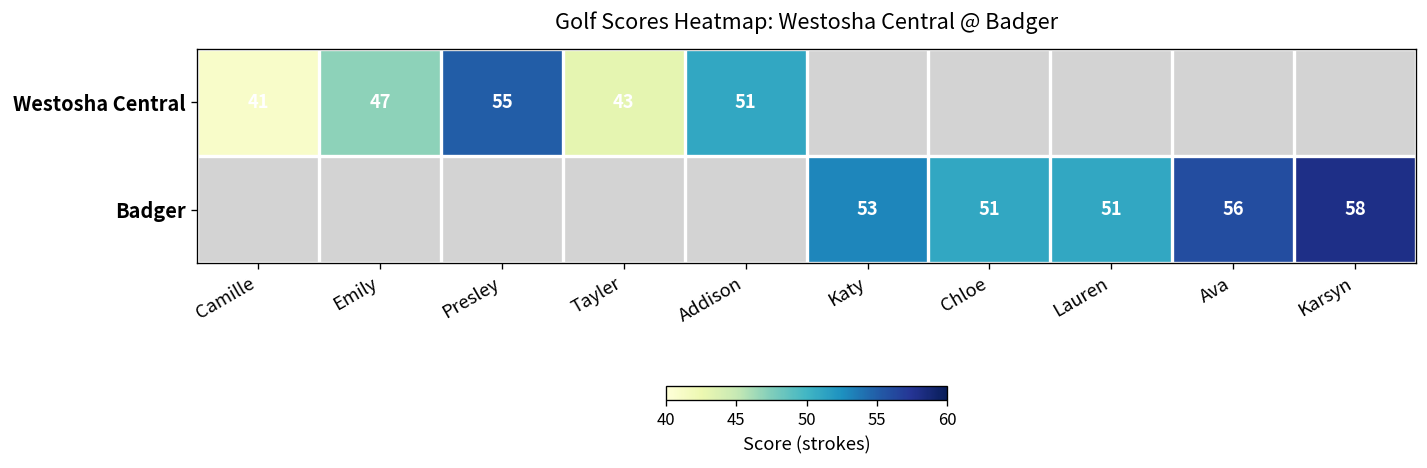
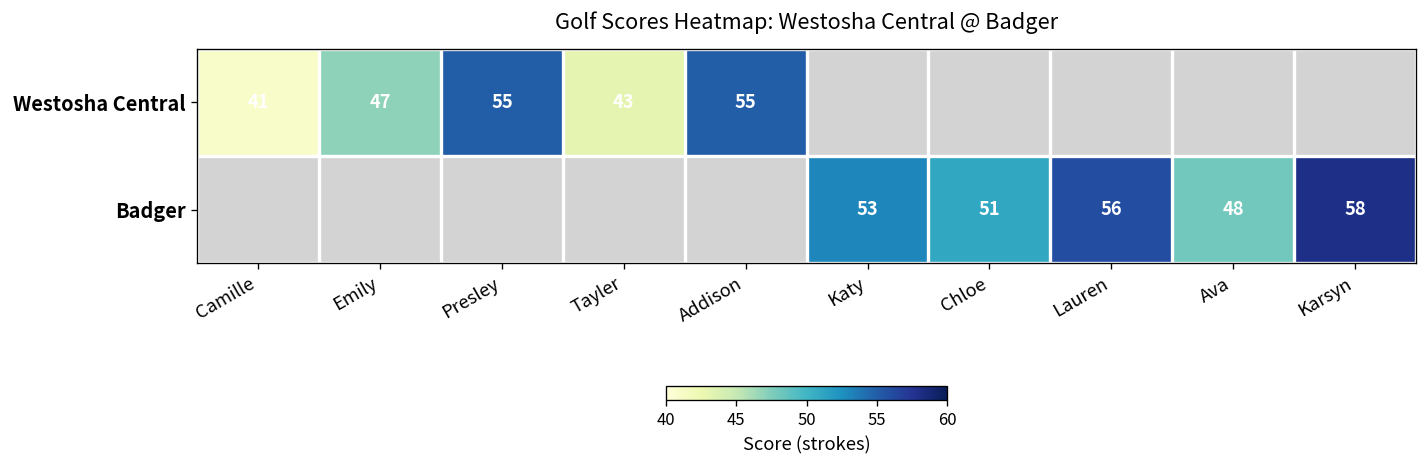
Westosha Central, Addison: 51 -> 55
Badger, Lauren: 51 -> 56
Badger, Ava: 56 -> 48
